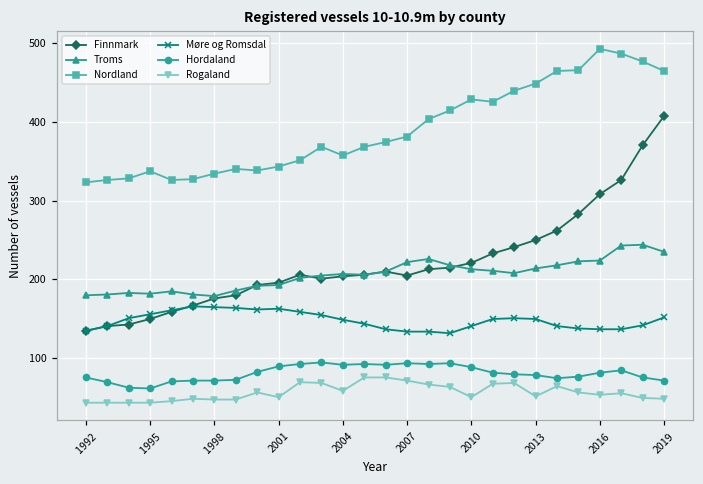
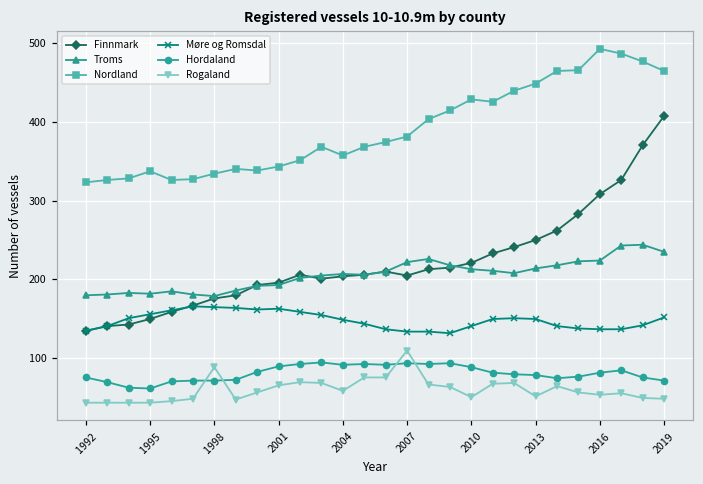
Rogaland, 1998: 50 -> 90
Rogaland, 2001: 50 -> 70
Rogaland, 2007: 70 -> 110
